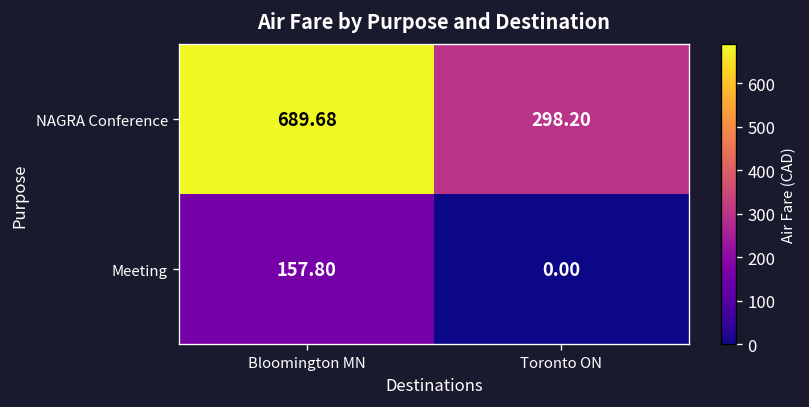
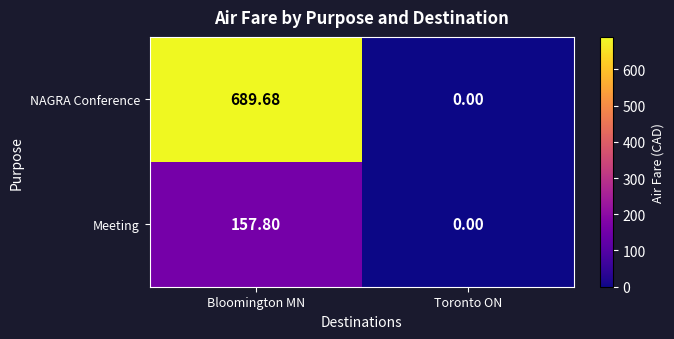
NAGRA Conference, Toronto ON: 298.20 -> 0.00
